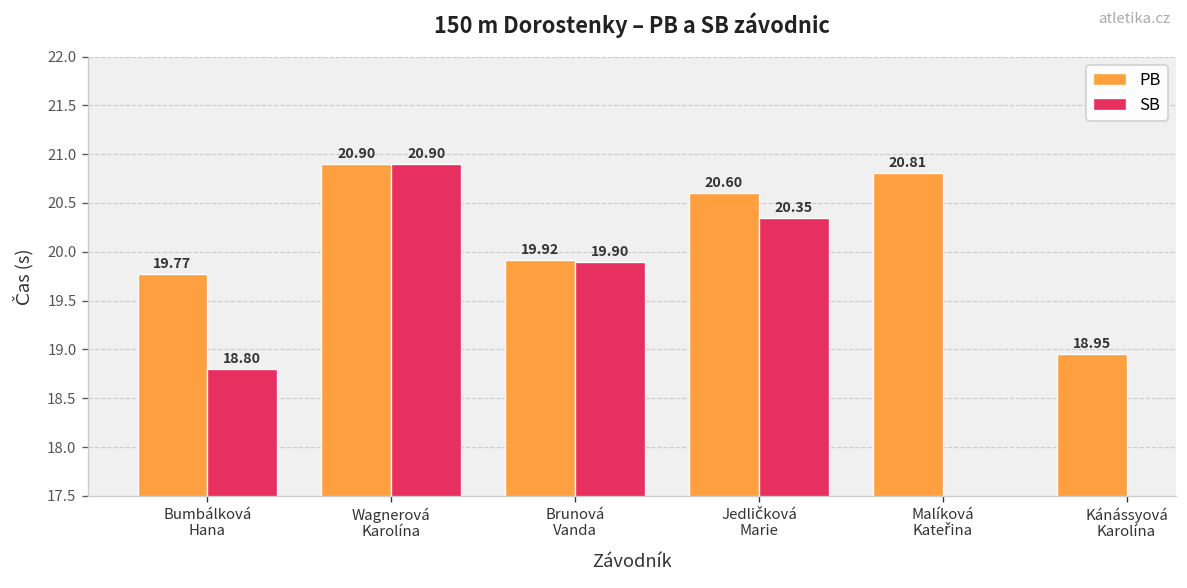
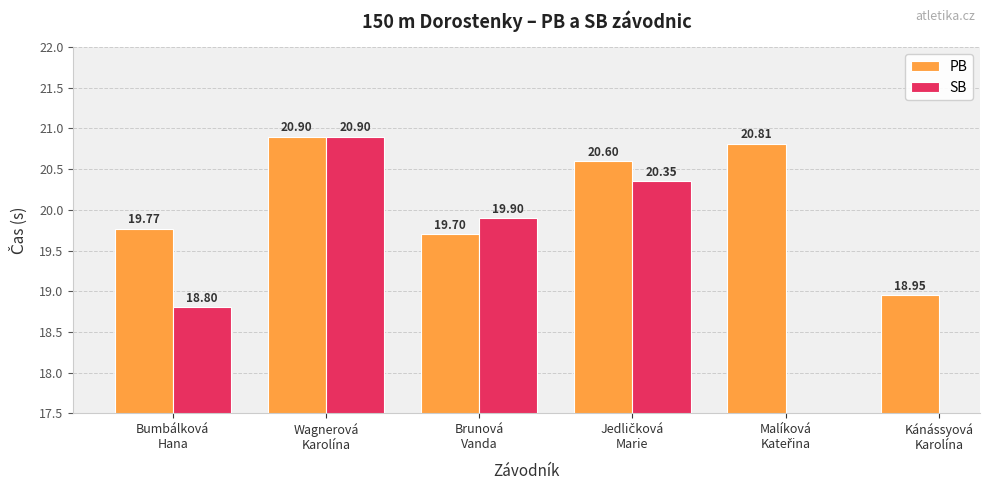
PB, Brunová Vanda: 19.92 -> 19.70
